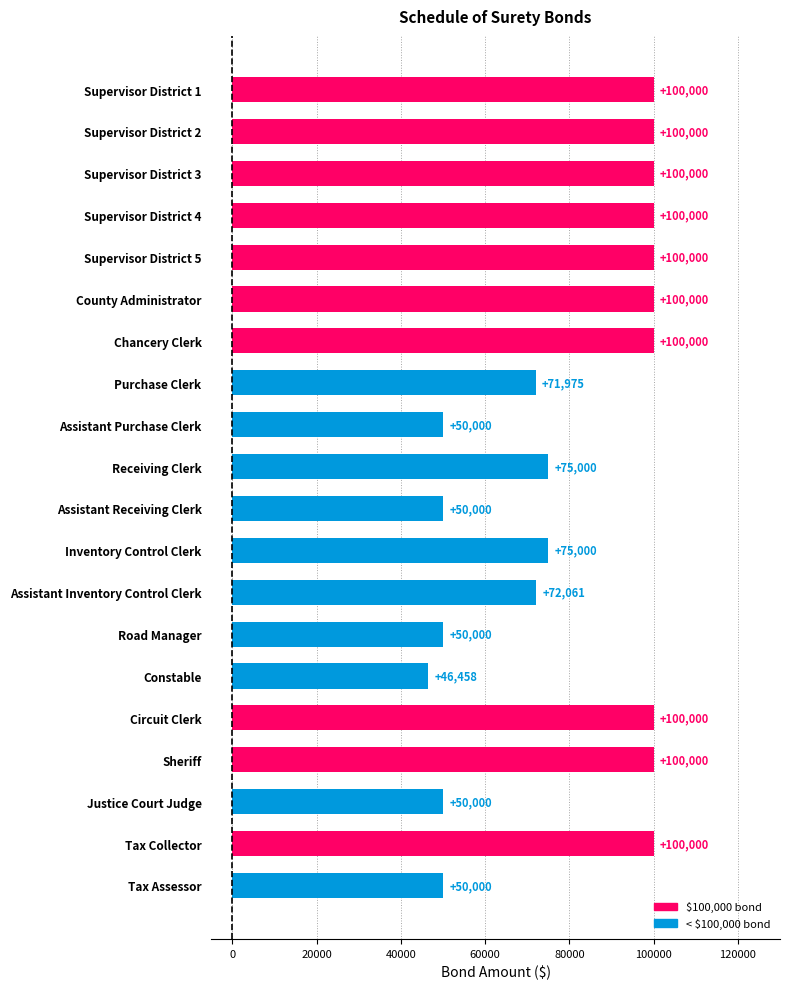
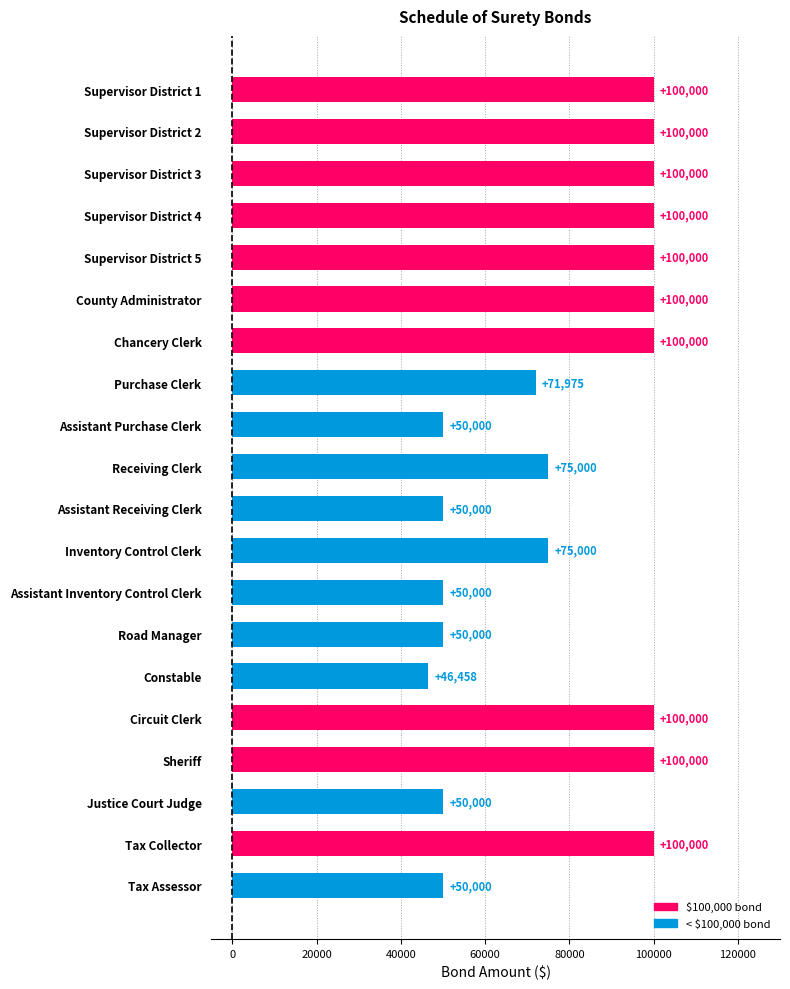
Assistant Inventory Control Clerk: +72,061 -> +50,000
